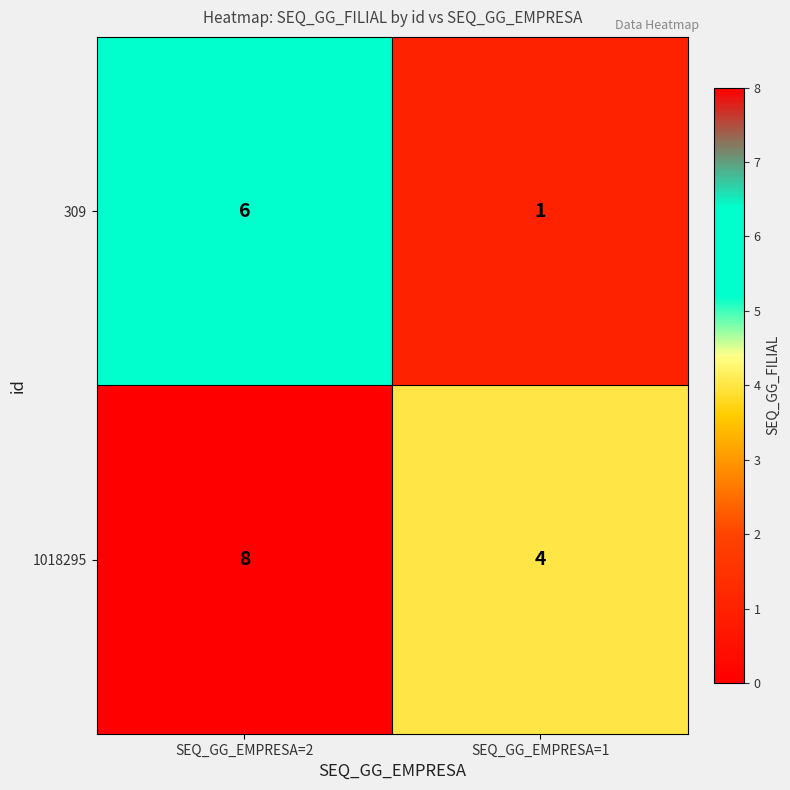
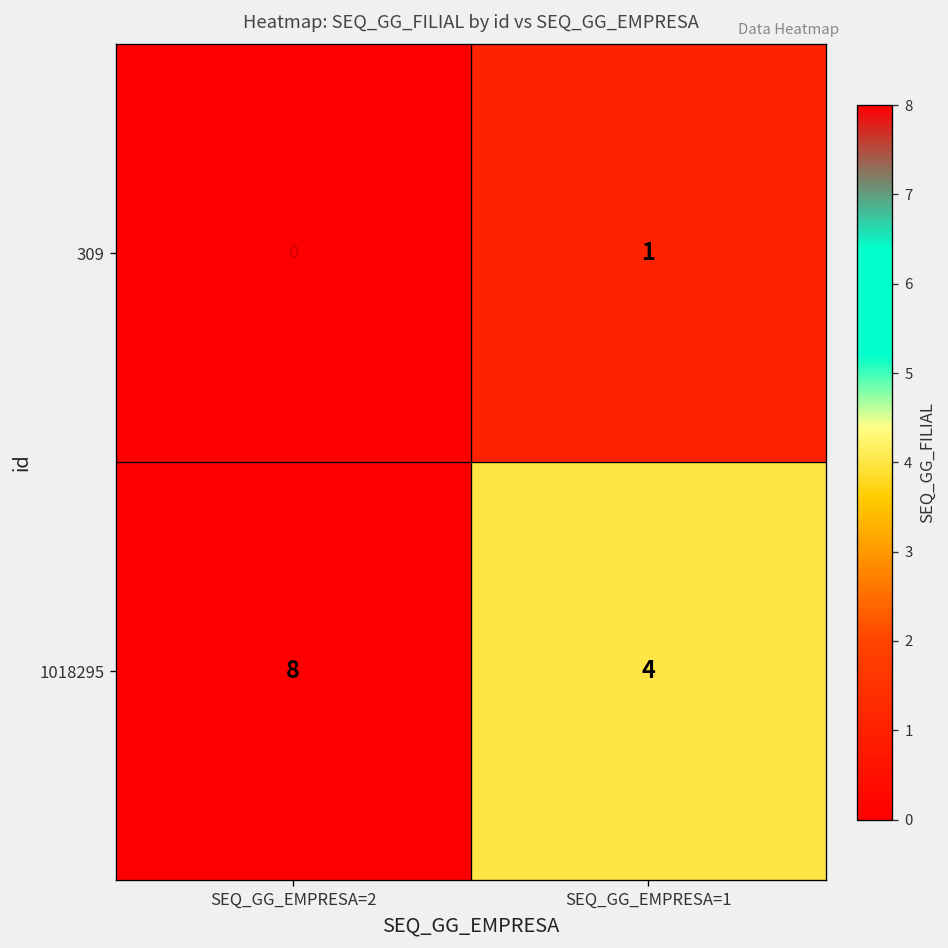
309, SEQ_GG_EMPRESA=2: 6 -> 0
